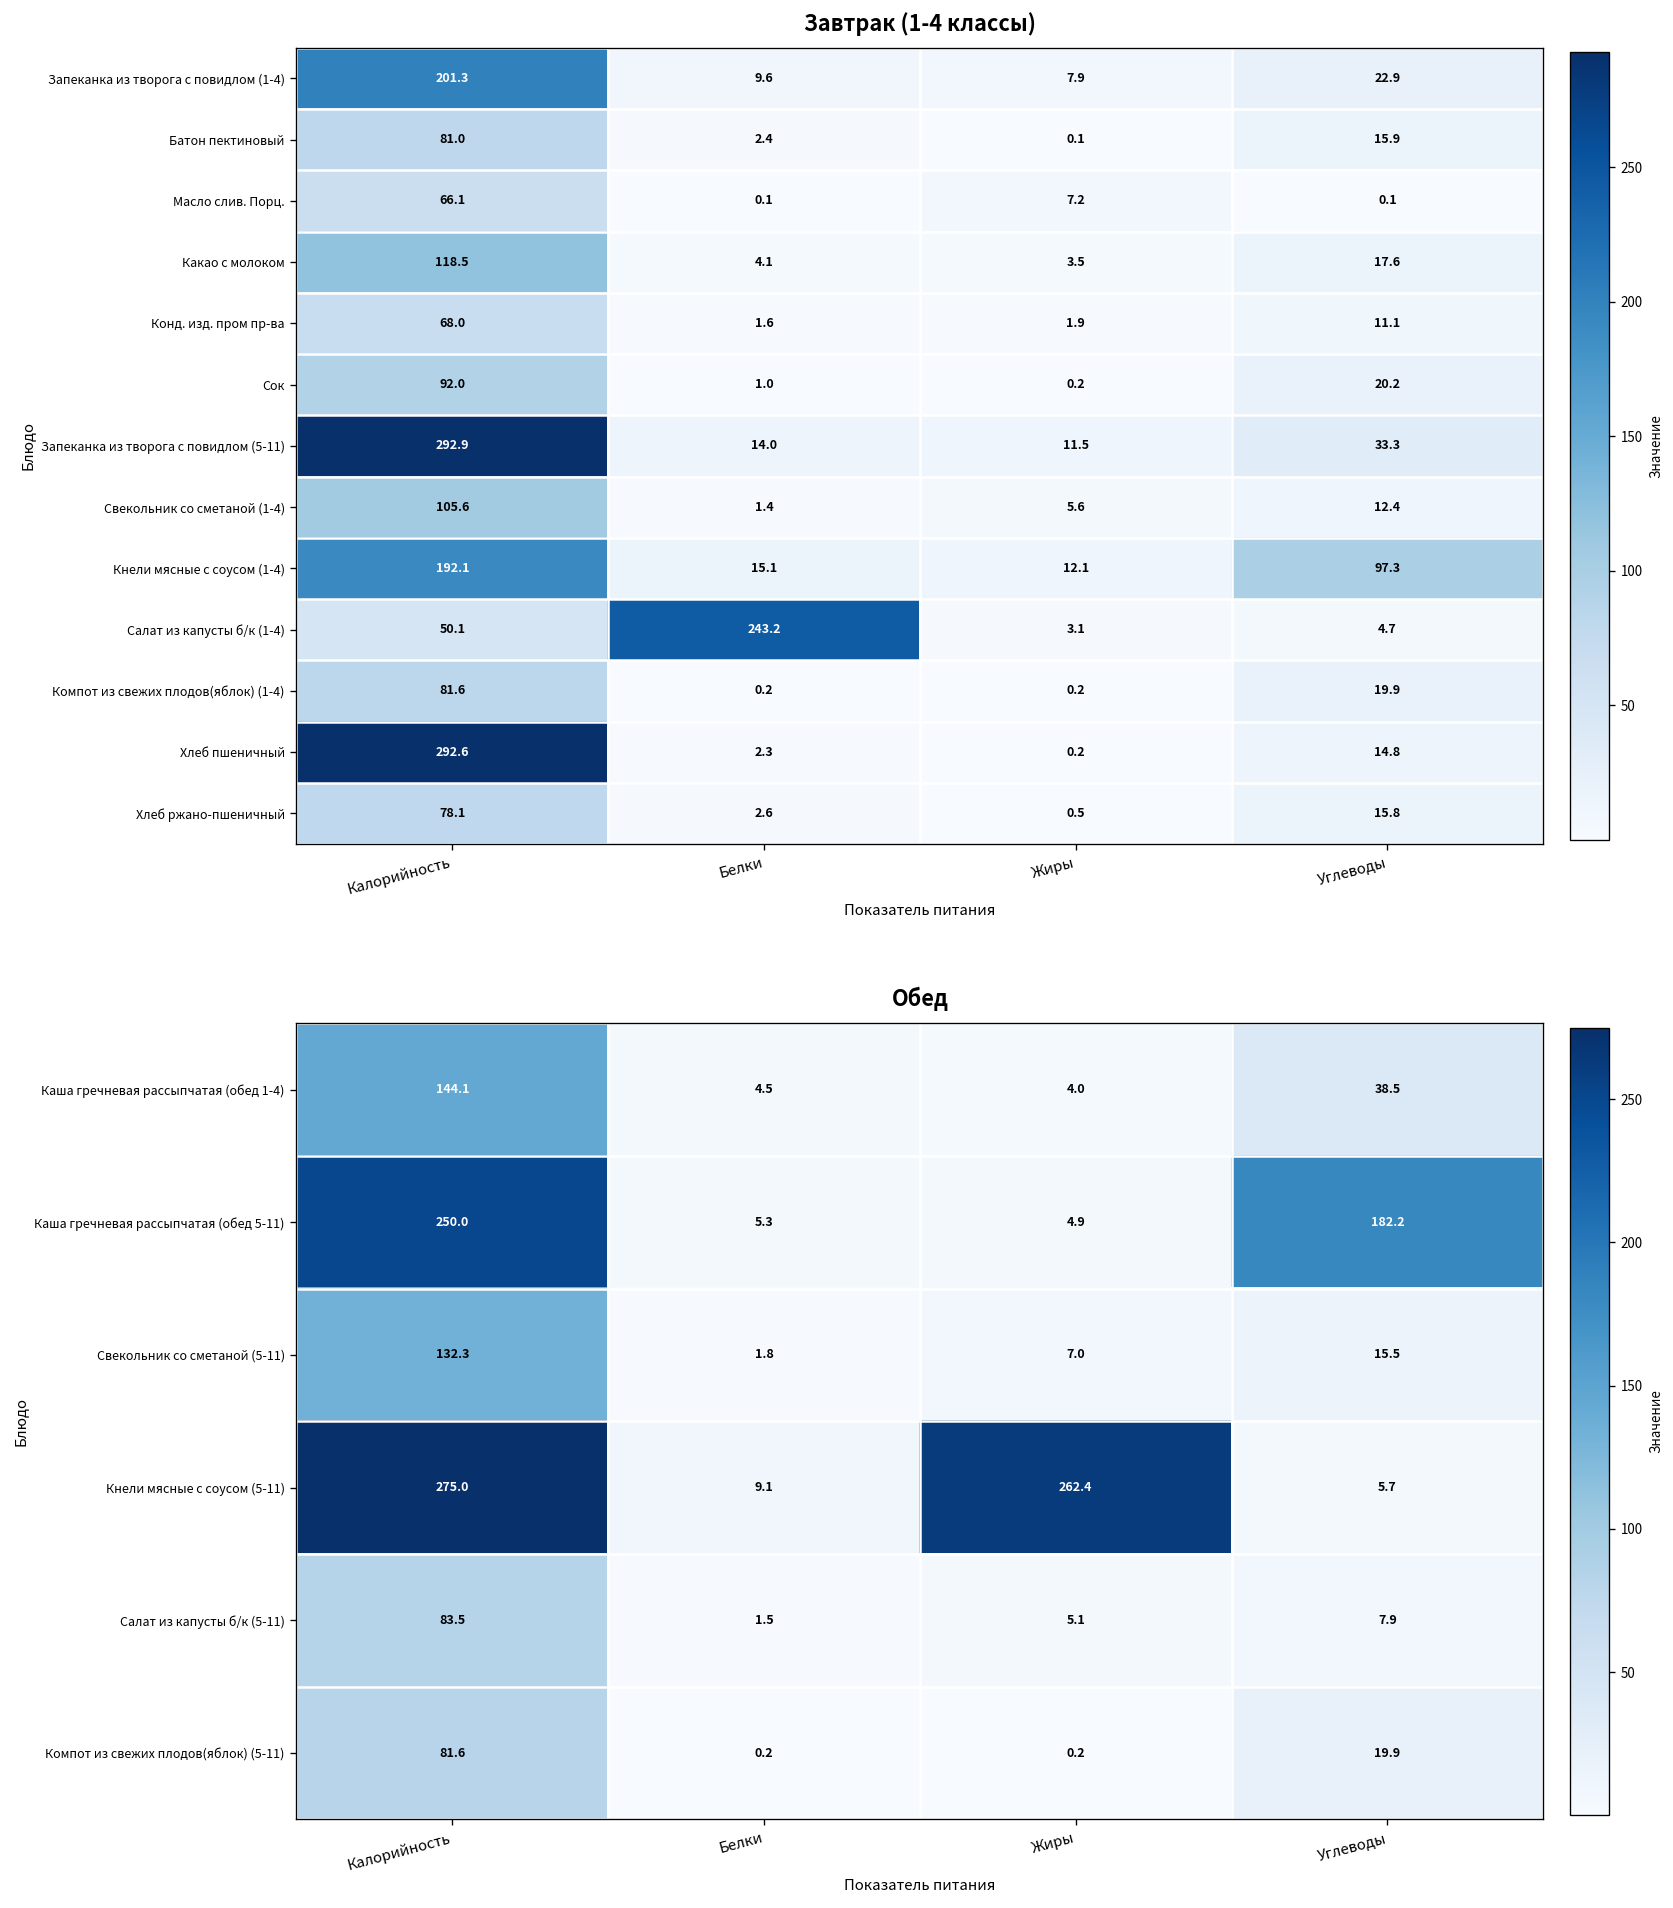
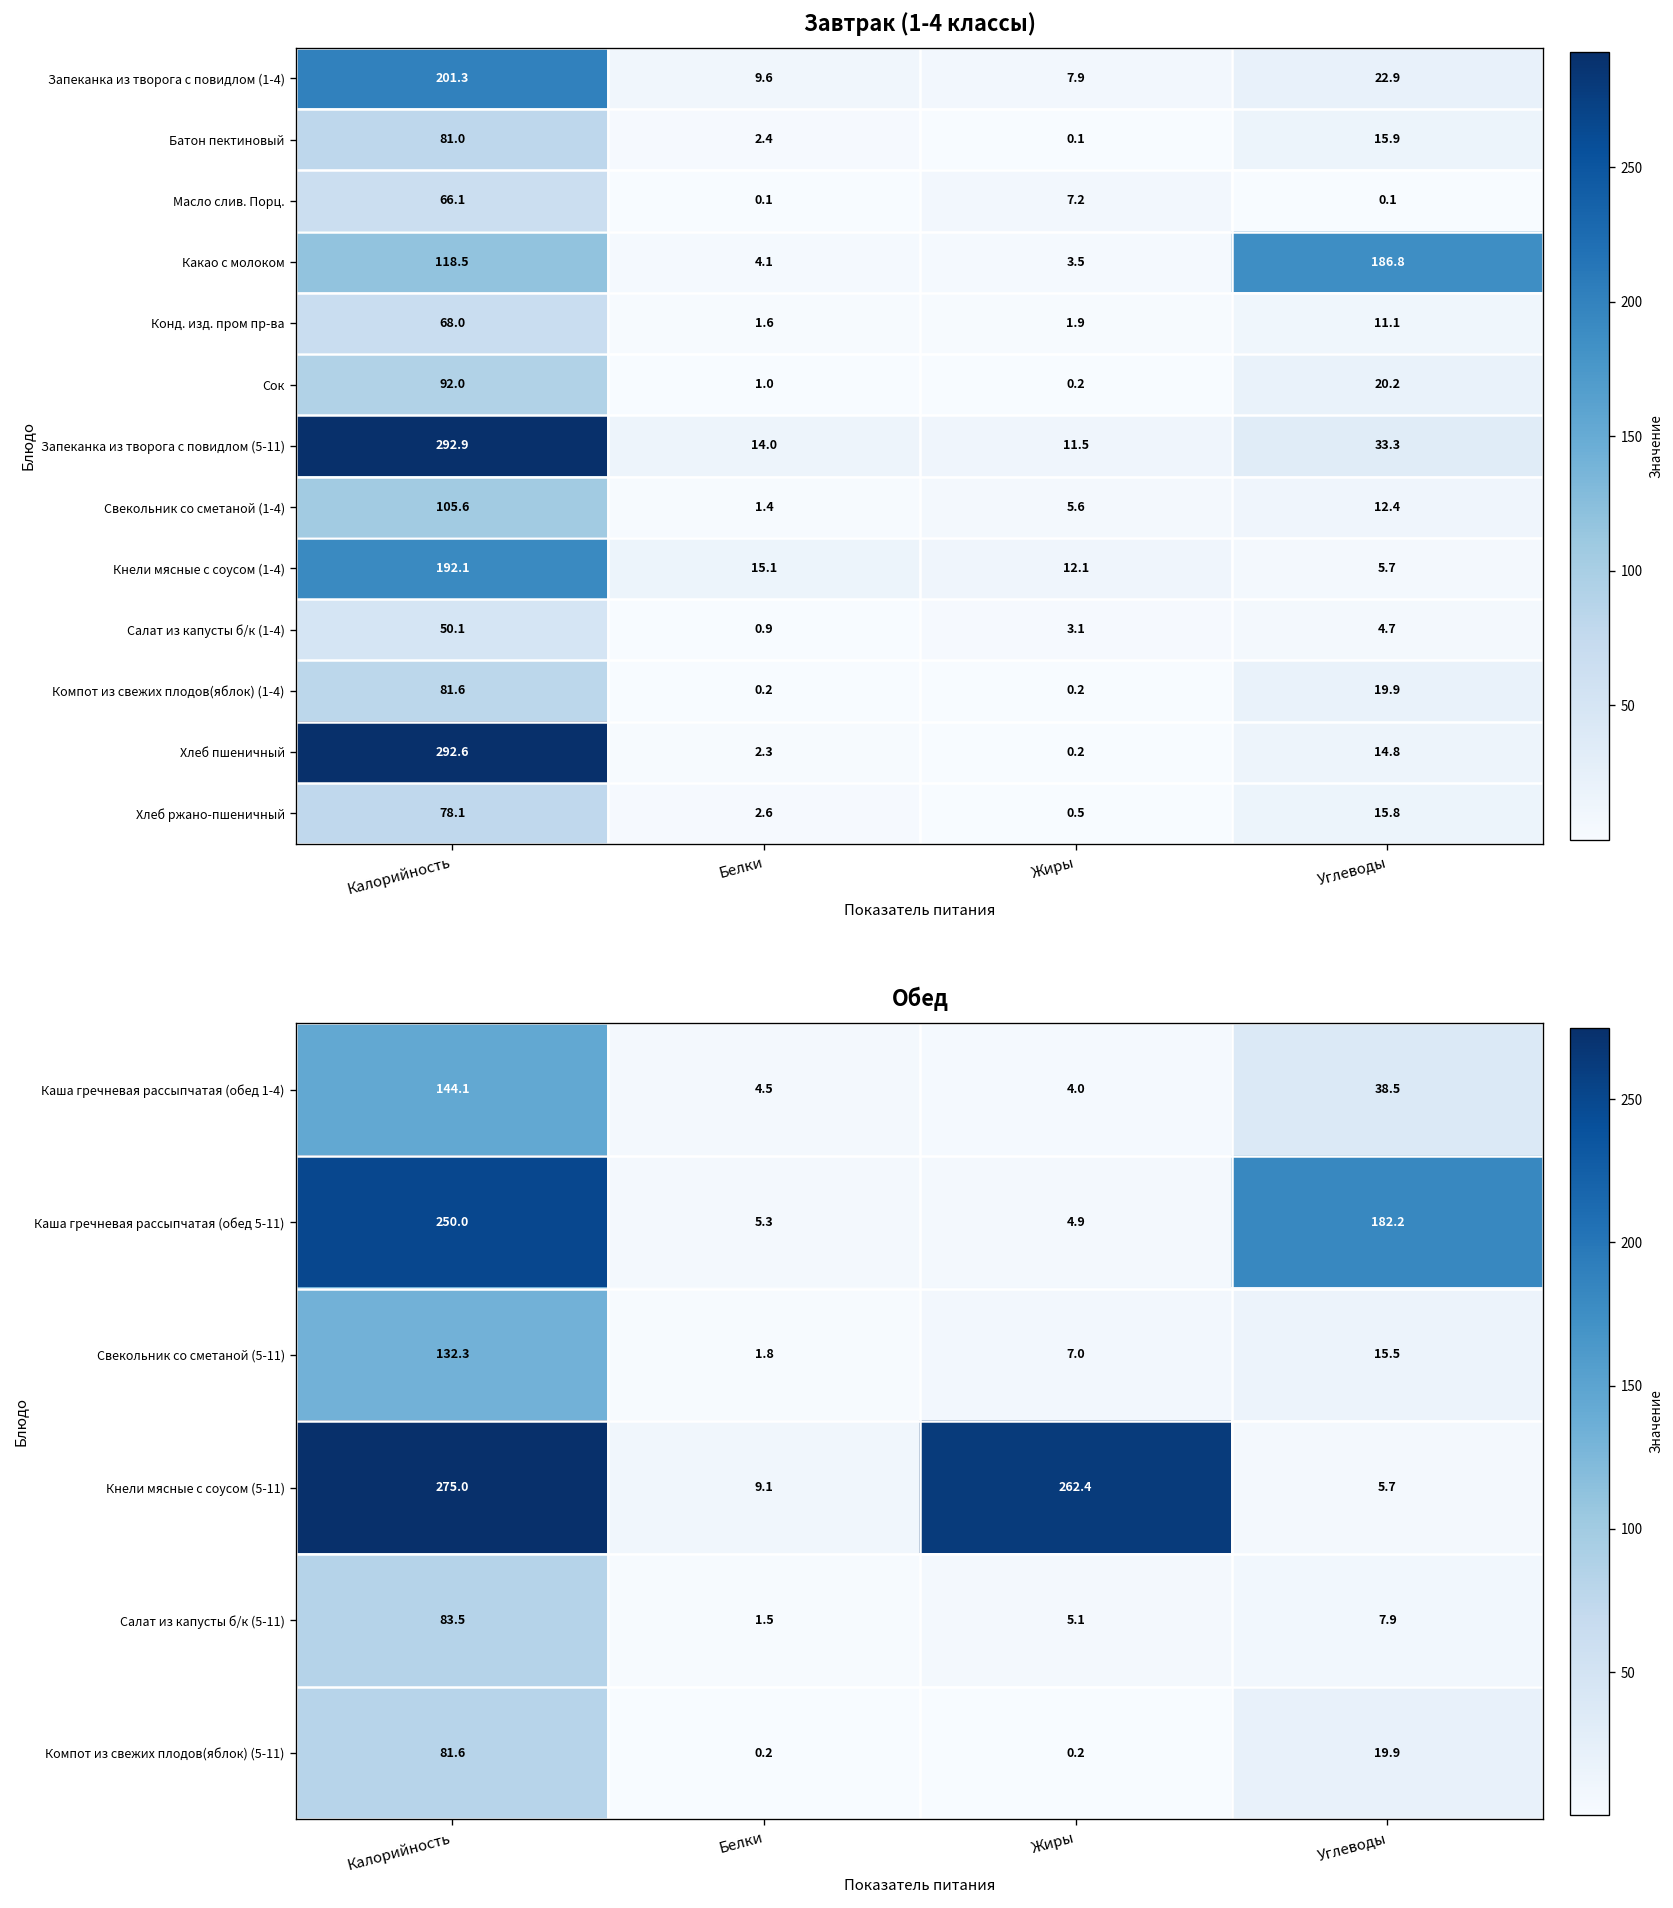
Завтрак (1-4 классы), Какао с молоком, Углеводы: 17.6 -> 186.8
Завтрак (1-4 классы), Кнели мясные с соусом (1-4), Углеводы: 97.3 -> 5.7
Завтрак (1-4 классы), Салат из капусты б/к (1-4), Белки: 243.2 -> 0.9
